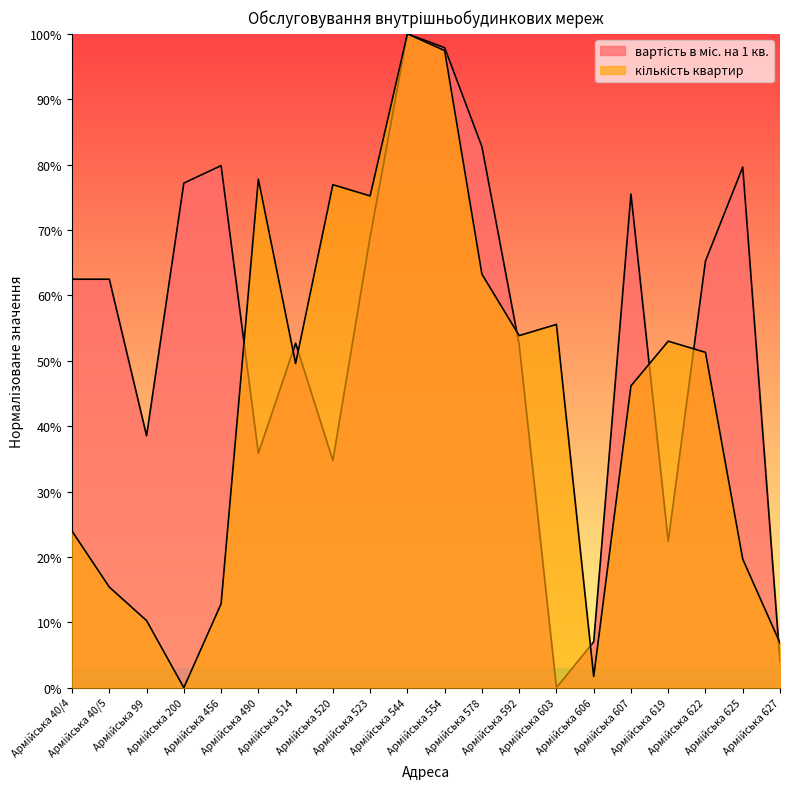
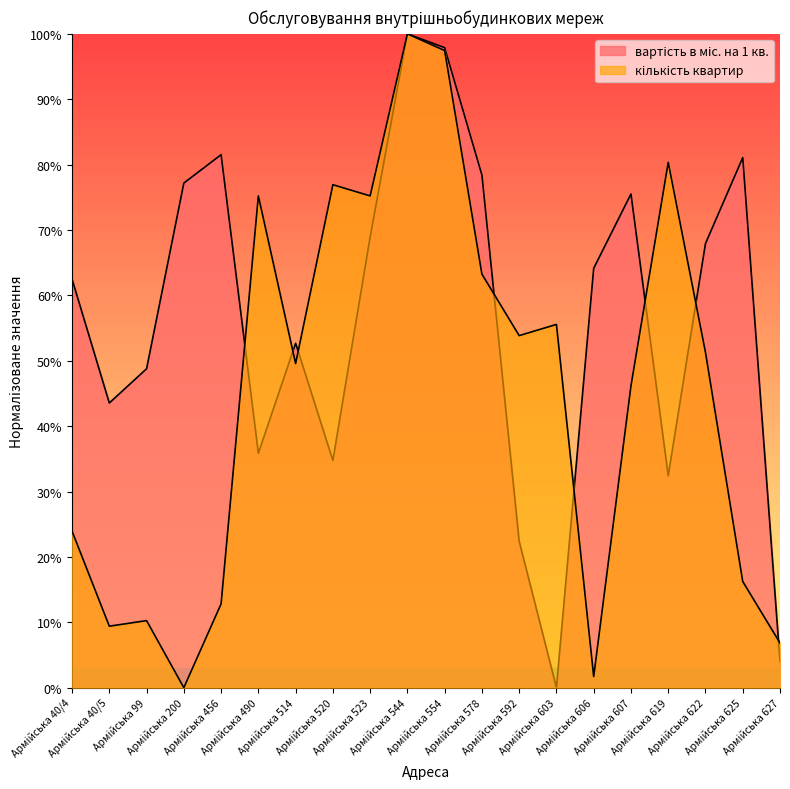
вартість в міс. на 1 кв., Армійська 40/5: 62% -> 44%
кількість квартир, Армійська 40/5: 15% -> 9%
вартість в міс. на 1 кв., Армійська 99: 39% -> 49%
вартість в міс. на 1 кв., Армійська 456: 80% -> 82%
кількість квартир, Армійська 490: 78% -> 75%
вартість в міс. на 1 кв., Армійська 578: 83% -> 78%
вартість в міс. на 1 кв., Армійська 592: 52% -> 22%
вартість в міс. на 1 кв., Армійська 606: 7% -> 64%
вартість в міс. на 1 кв., Армійська 619: 22% -> 32%
кількість квартир, Армійська 619: 53% -> 80%
вартість в міс. на 1 кв., Армійська 622: 65% -> 68%
вартість в міс. на 1 кв., Армійська 625: 80% -> 81%
кількість квартир, Армійська 625: 20% -> 16%
